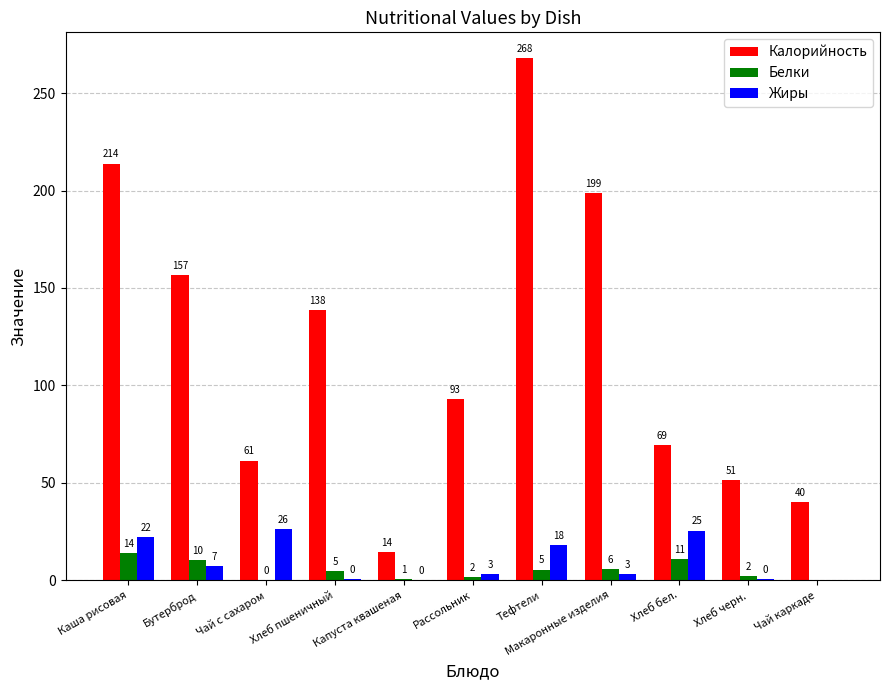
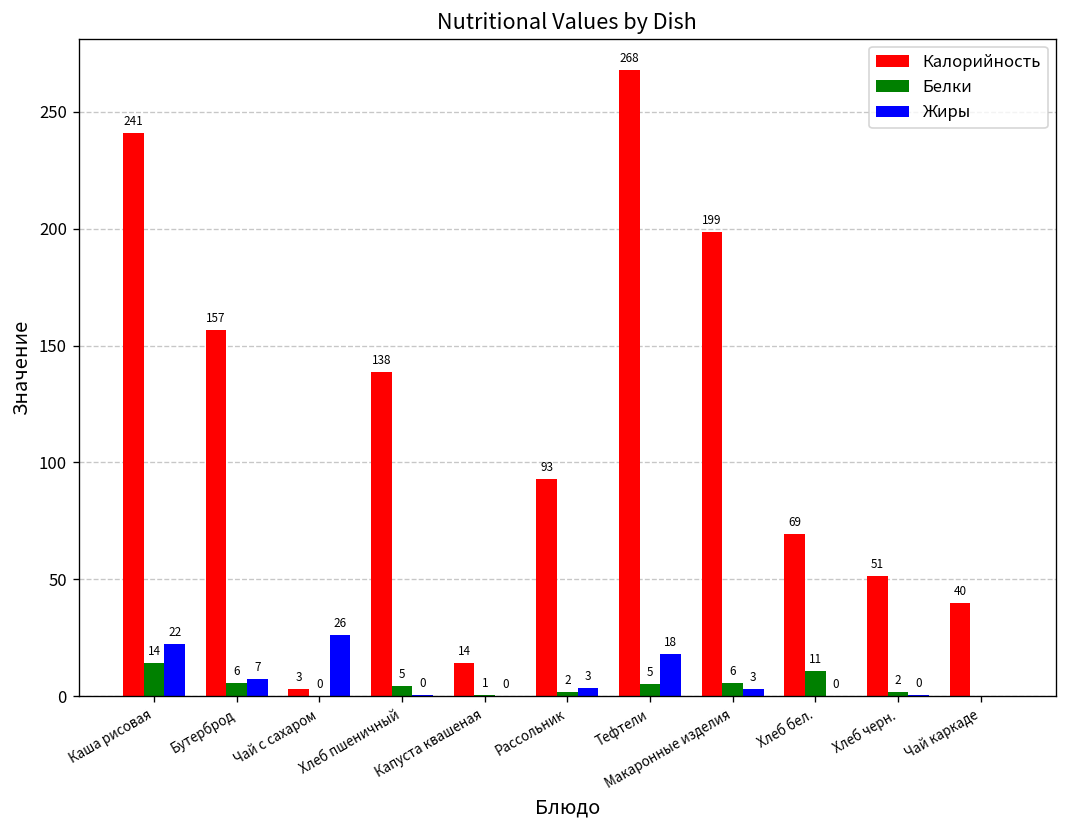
Калорийность, Каша рисовая: 214 -> 241
Белки, Бутерброд: 10 -> 6
Калорийность, Чай с сахаром: 61 -> 3
Жиры, Хлеб бел.: 25 -> 0
